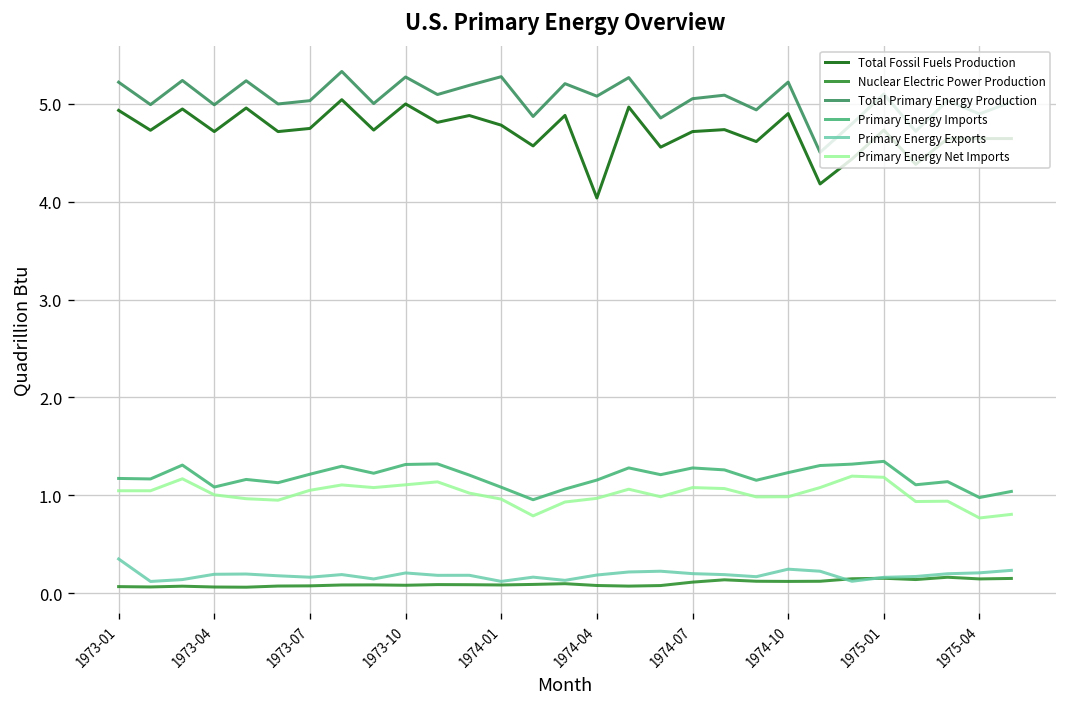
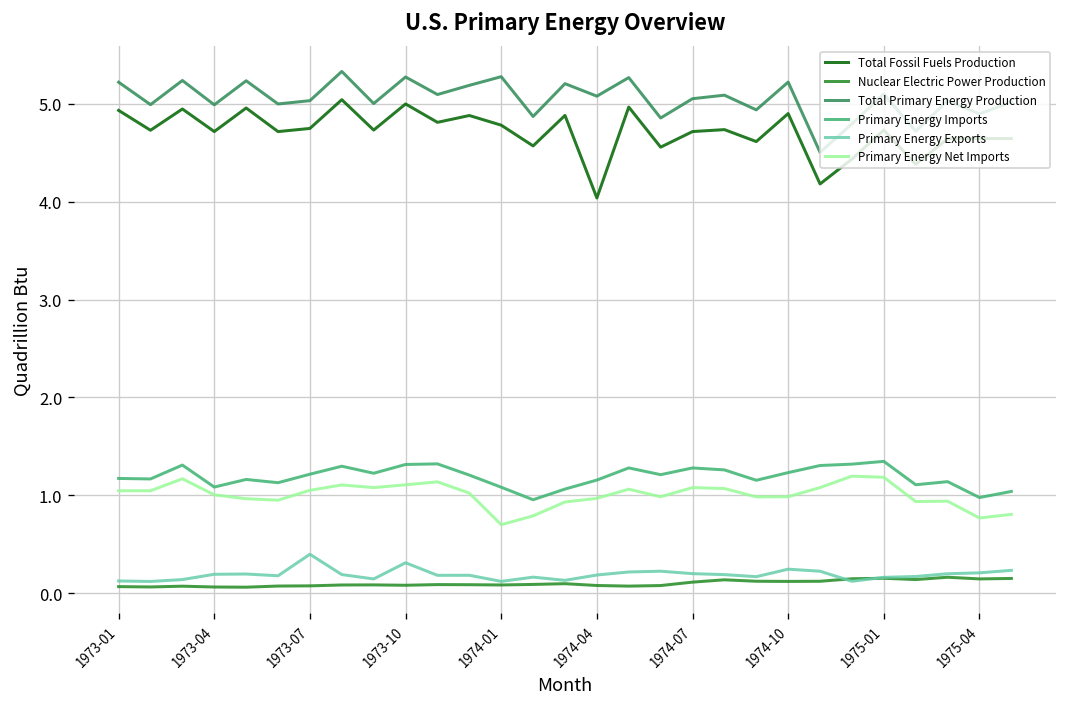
Primary Energy Exports, 1973-01: 0.4 -> 0.1
Primary Energy Exports, 1973-07: 0.2 -> 0.4
Primary Energy Exports, 1973-10: 0.2 -> 0.3
Primary Energy Net Imports, 1974-01: 1.0 -> 0.7
